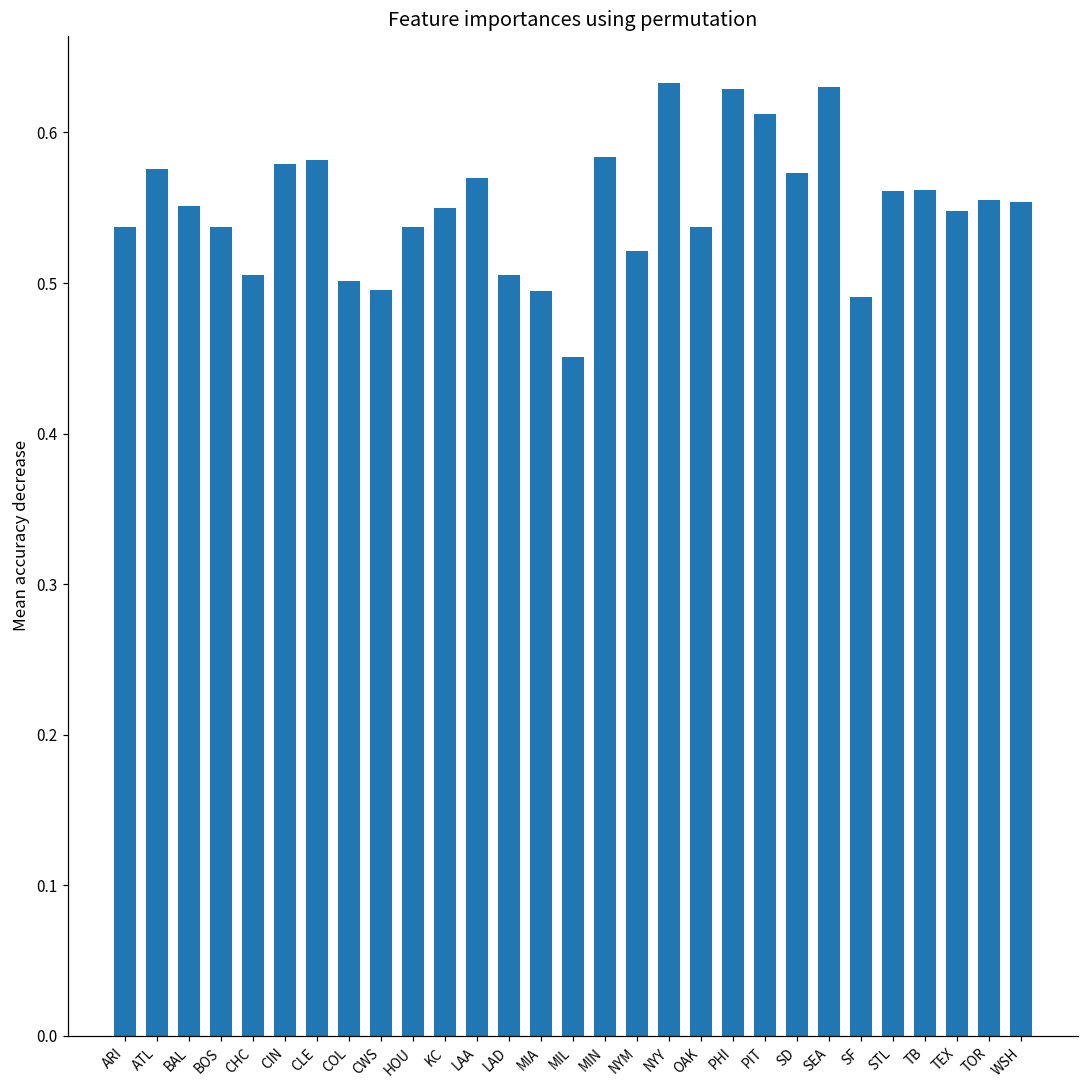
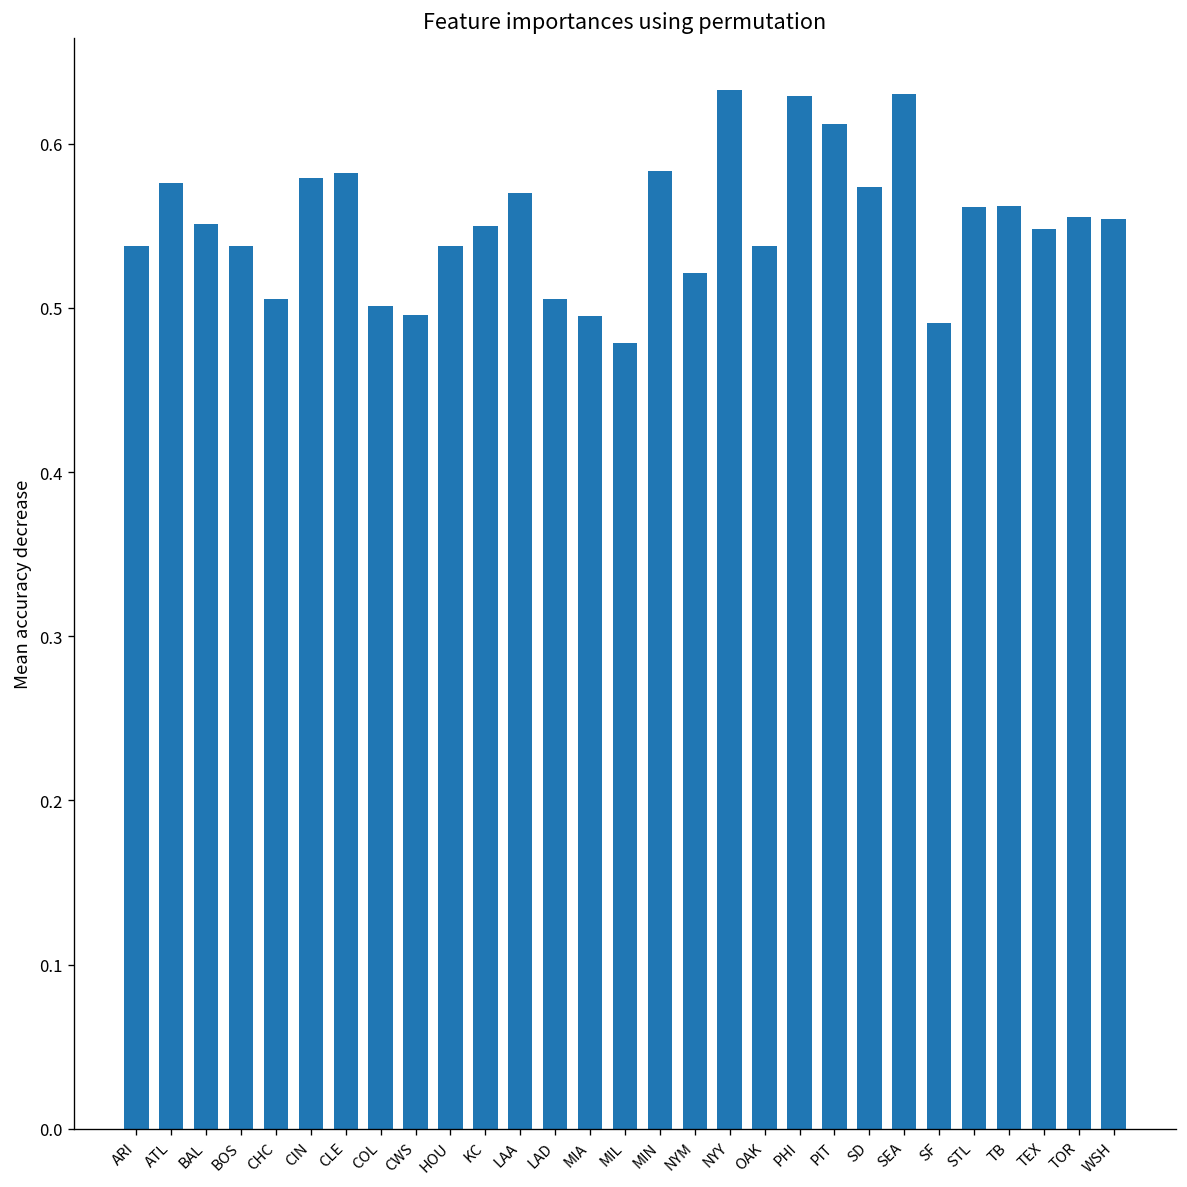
MIL: 0.451 -> 0.479
